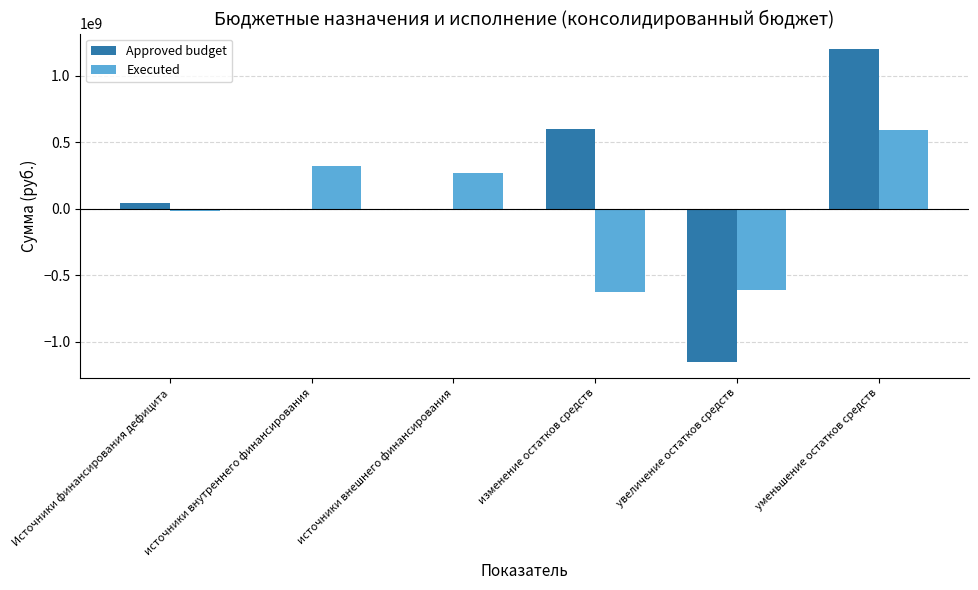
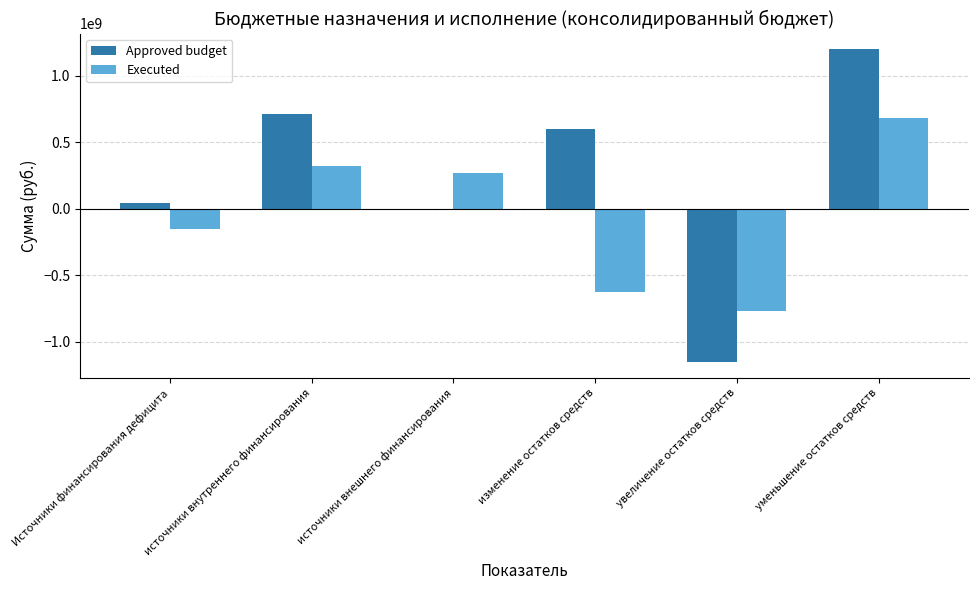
Executed, Источники финансирования дефицита: -20000000 -> -150000000
Approved budget, источники внутреннего финансирования: 0 -> 720000000
Executed, увеличение остатков средств: -610000000 -> -770000000
Executed, уменьшение остатков средств: 590000000 -> 680000000
